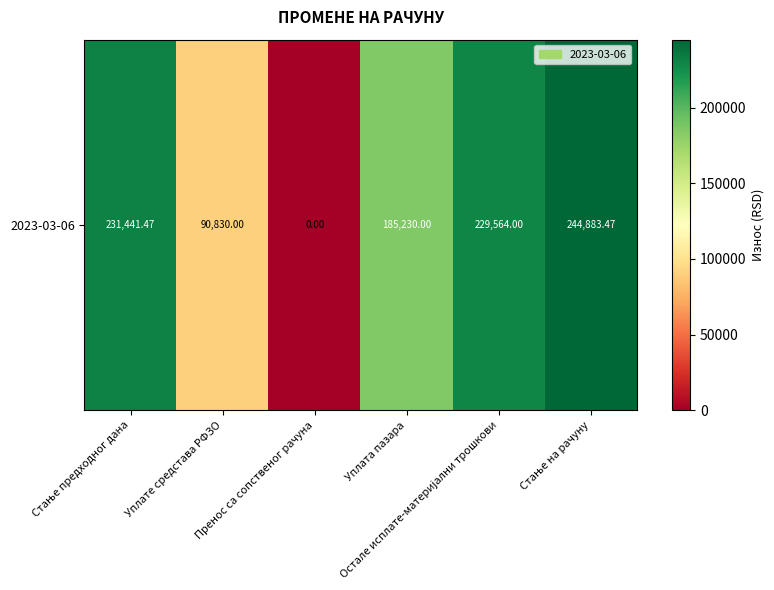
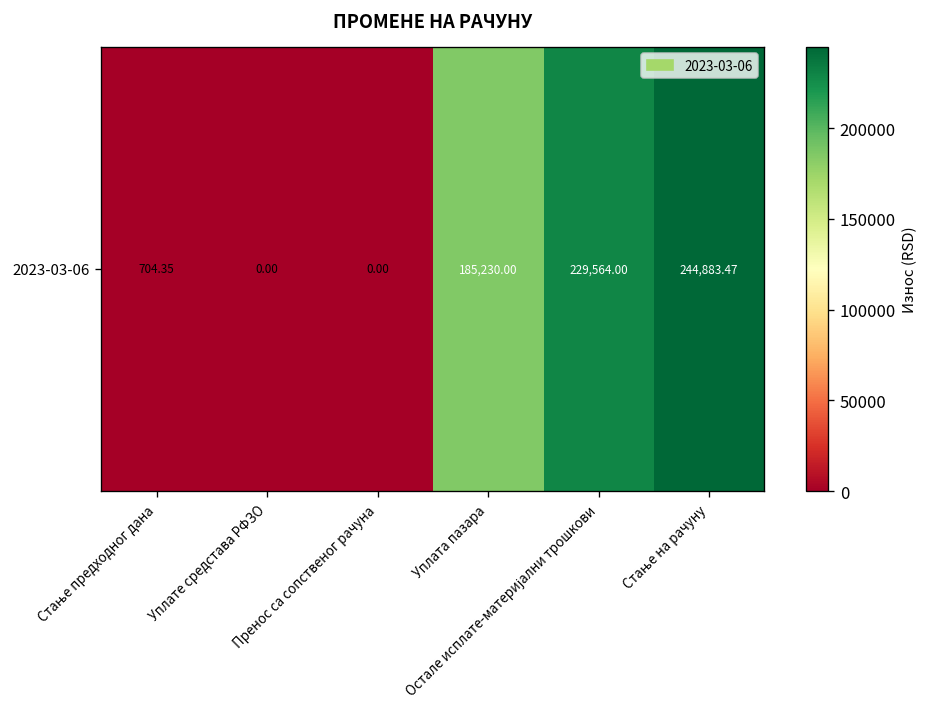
2023-03-06, Стање предходног дана: 231,441.47 -> 704.35
2023-03-06, Уплате средстава РФЗО: 90,830.00 -> 0.00
